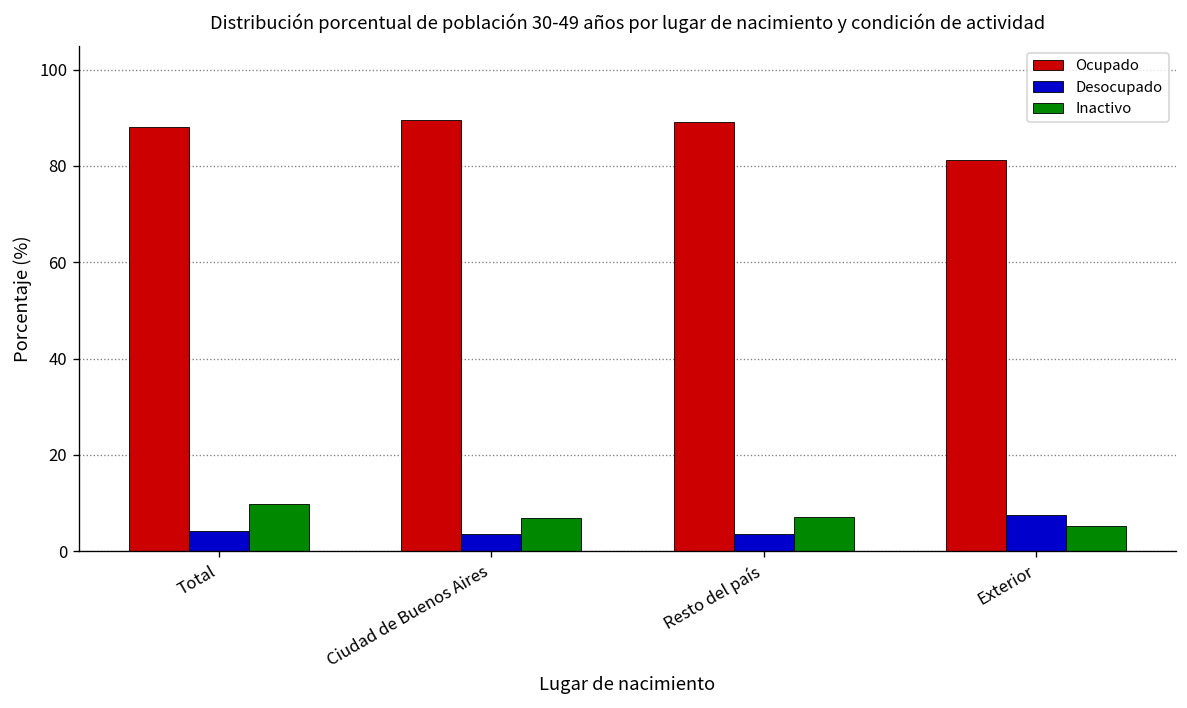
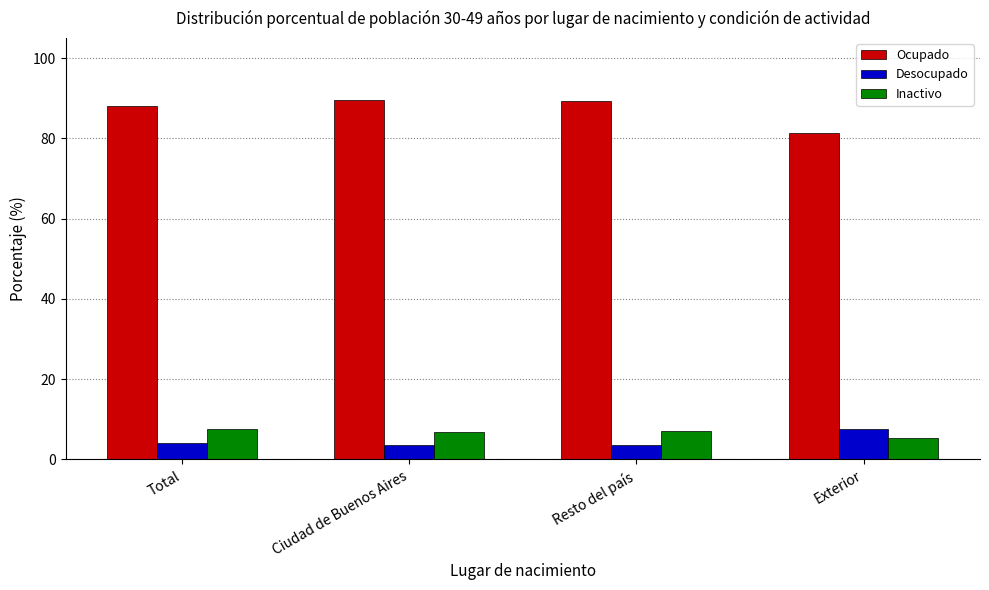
Inactivo, Total: 10 -> 8
